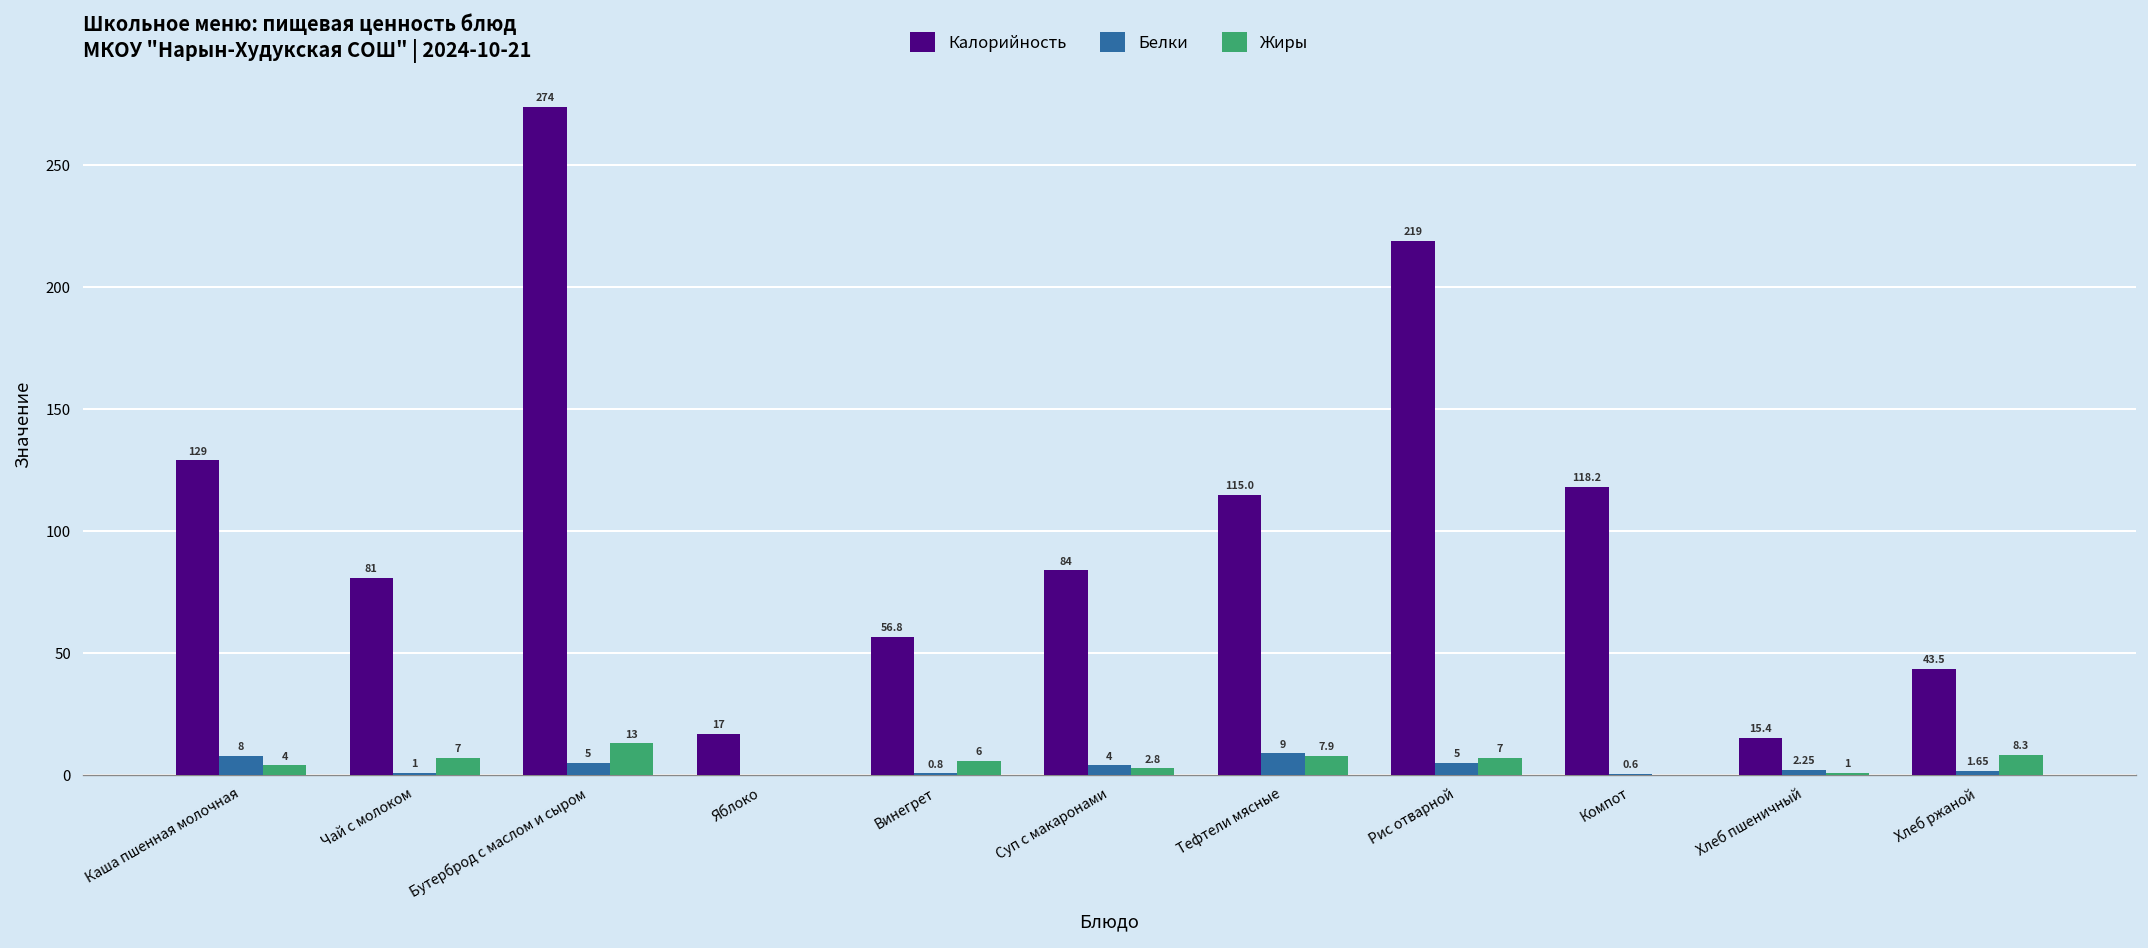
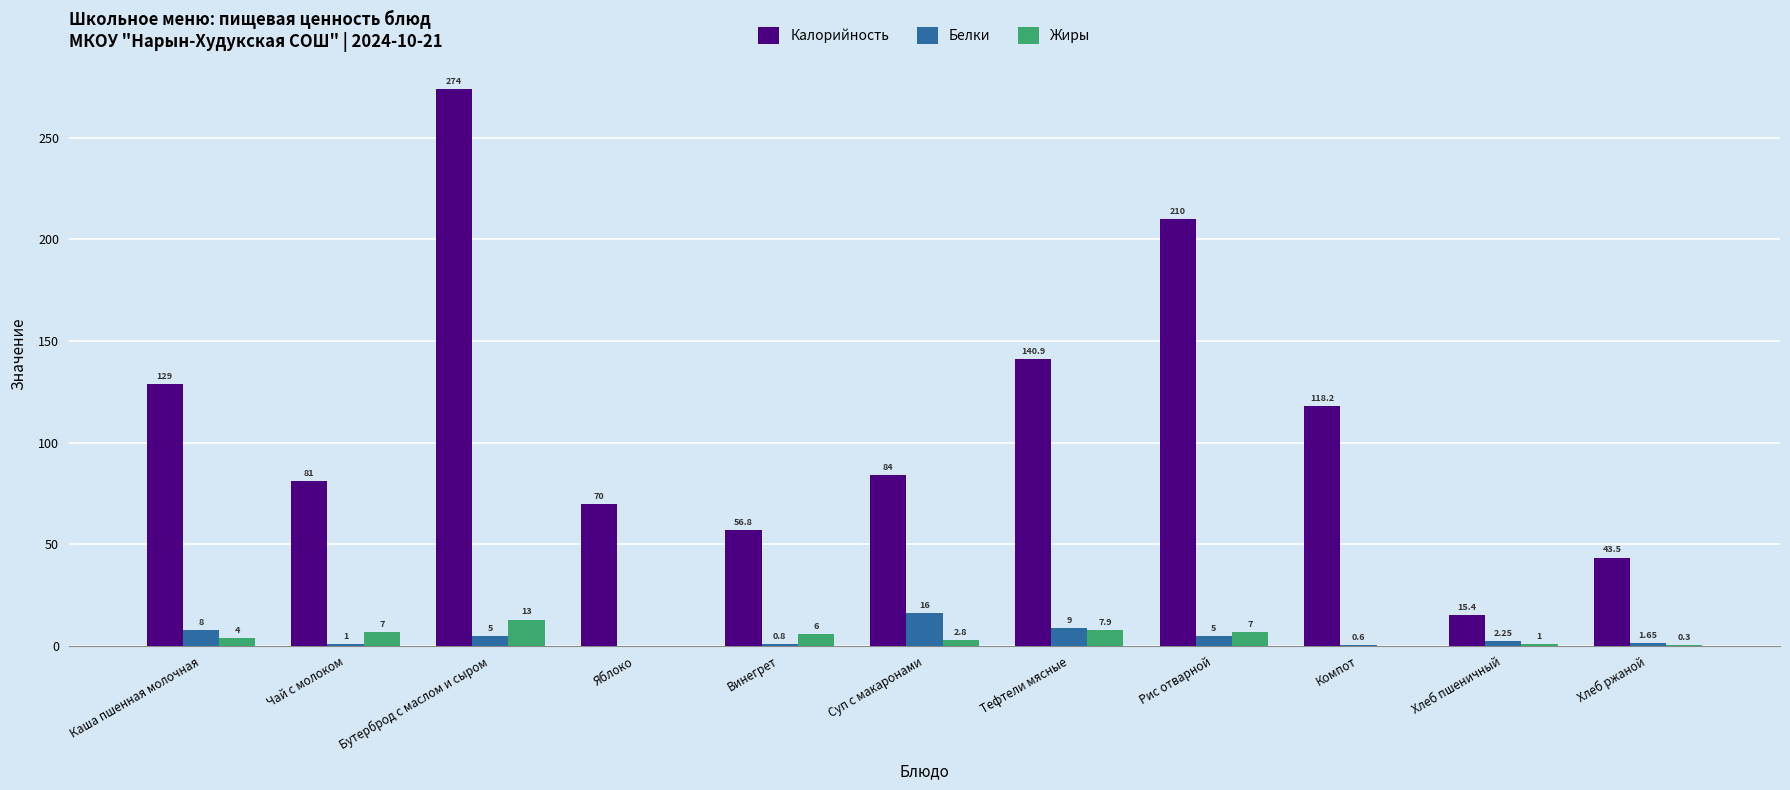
Калорийность, Яблоко: 17 -> 70
Белки, Суп с макаронами: 4 -> 16
Калорийность, Тефтели мясные: 115.0 -> 140.9
Калорийность, Рис отварной: 219 -> 210
Жиры, Хлеб ржаной: 8.3 -> 0.3
